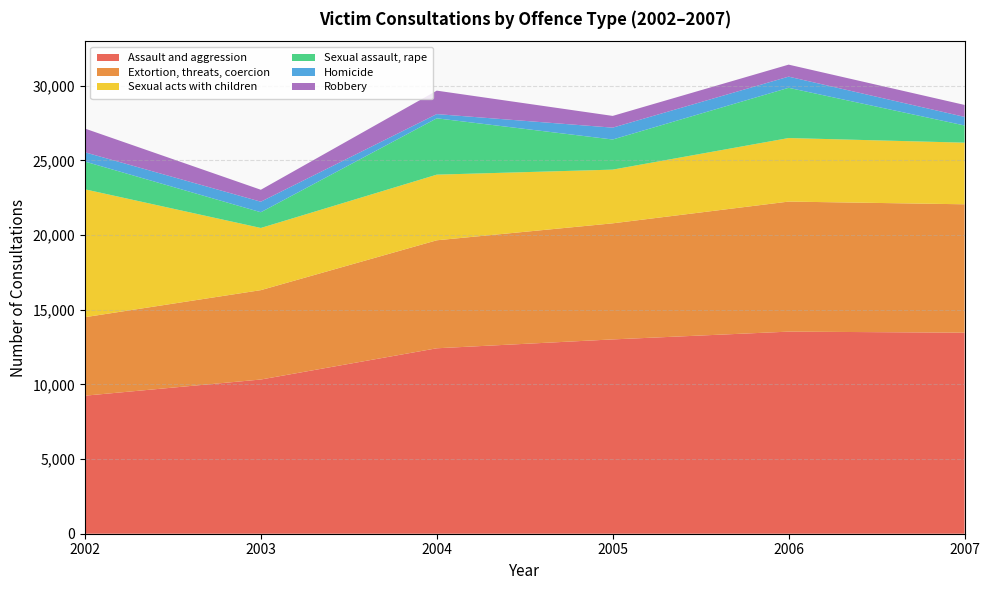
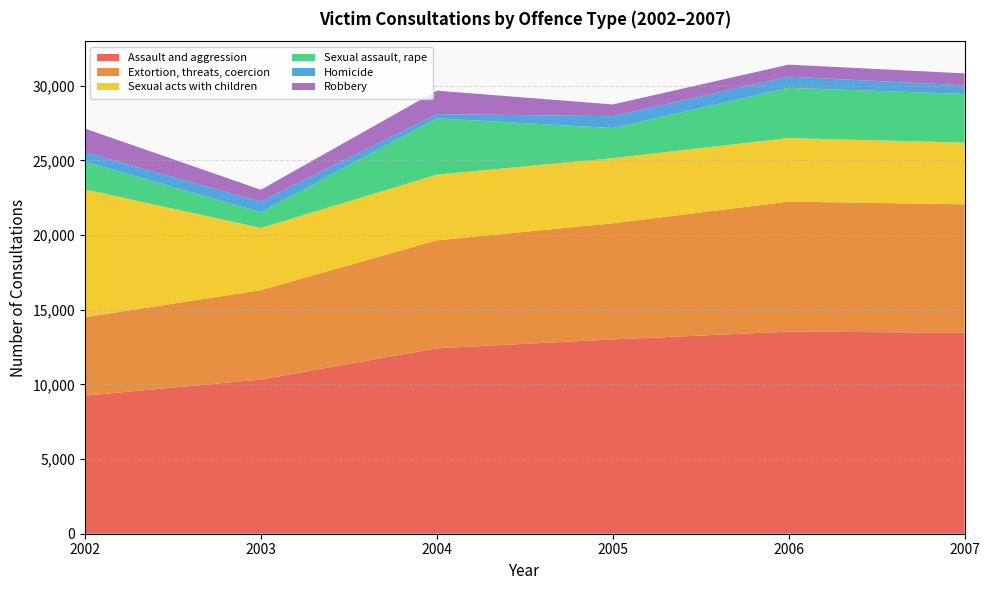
Sexual acts with children, 2005: 3,600 -> 4,400
Sexual assault, rape, 2007: 1,200 -> 3,300
